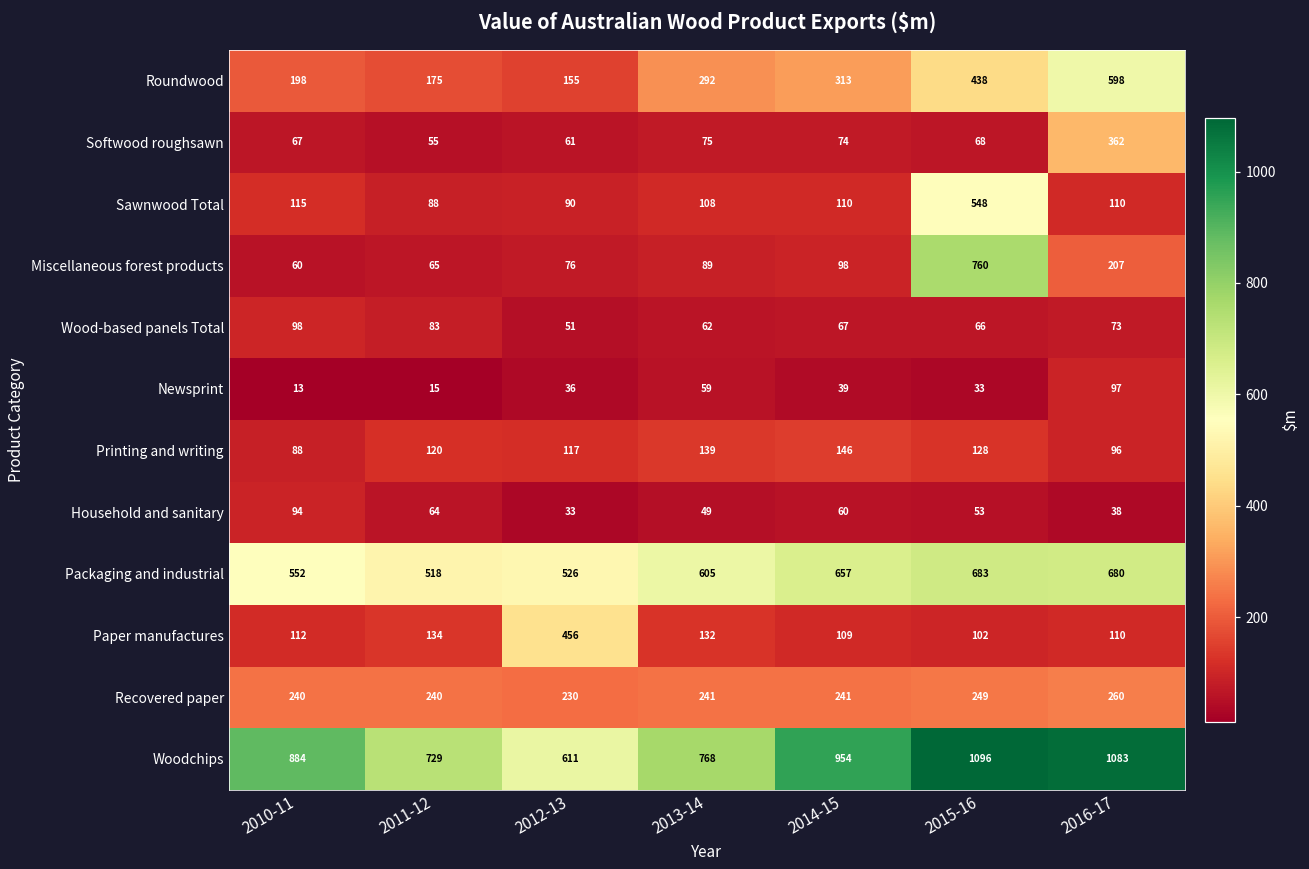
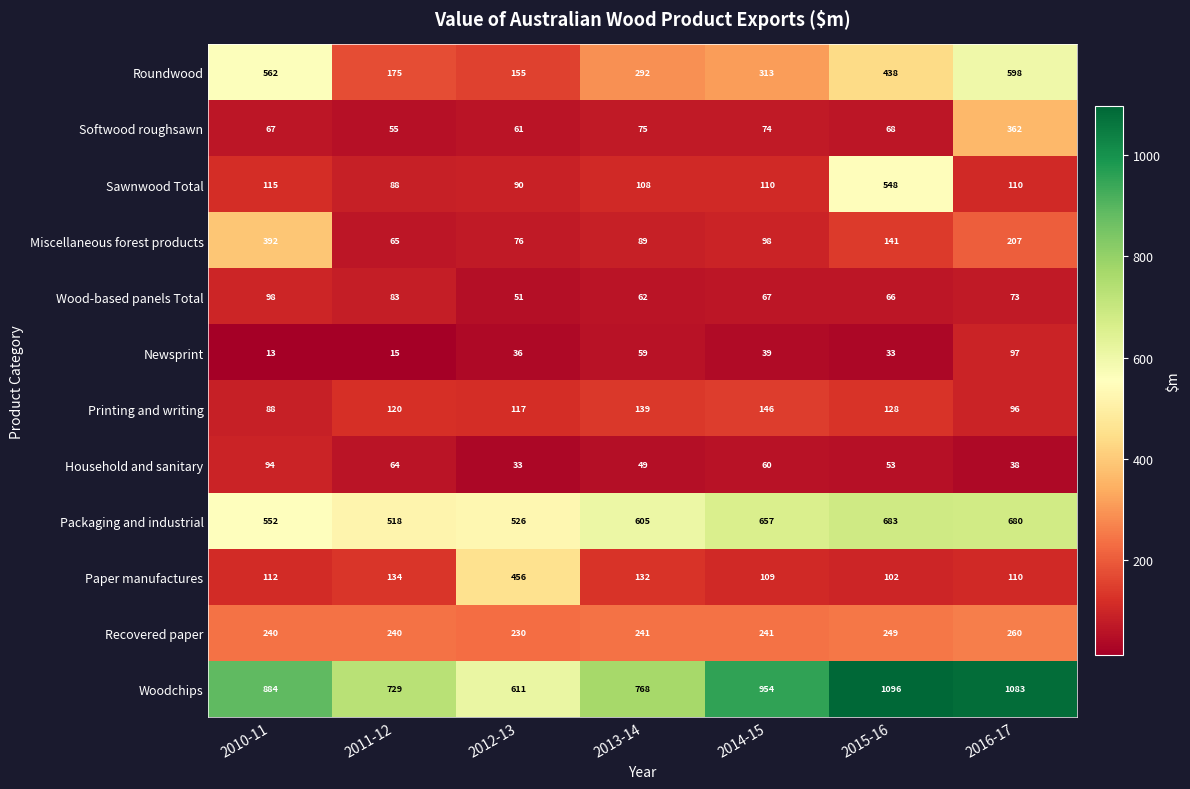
Roundwood, 2010-11: 198 -> 562
Miscellaneous forest products, 2010-11: 60 -> 392
Miscellaneous forest products, 2015-16: 760 -> 141
